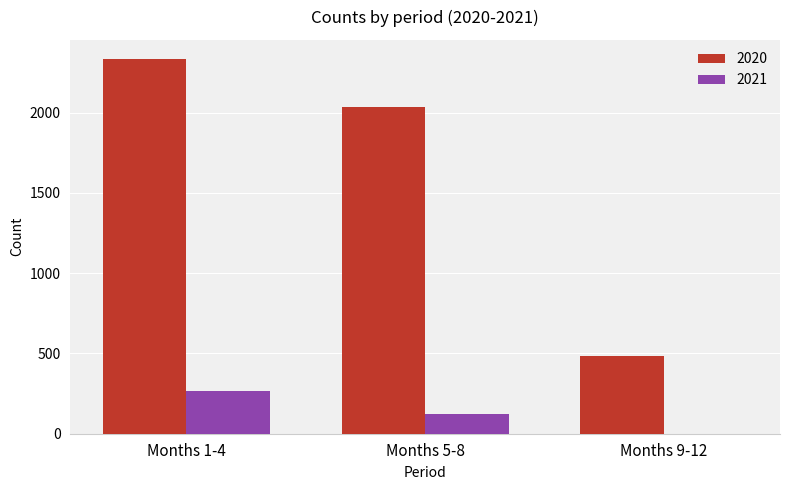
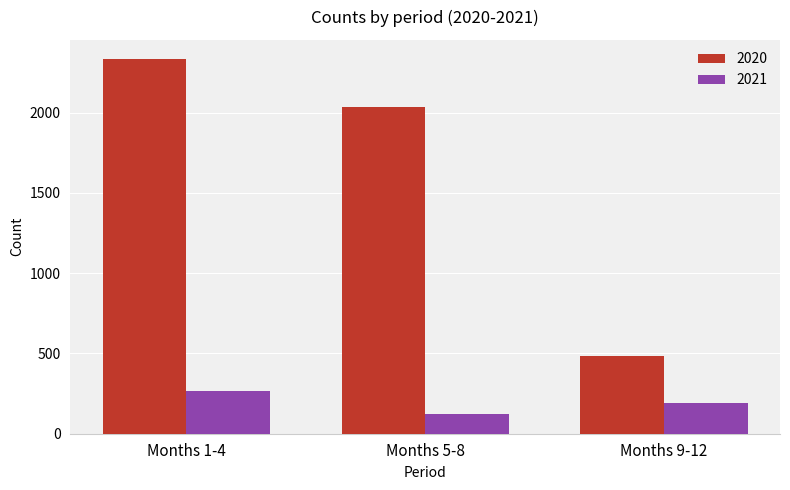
2021, Months 9-12: 0 -> 190
